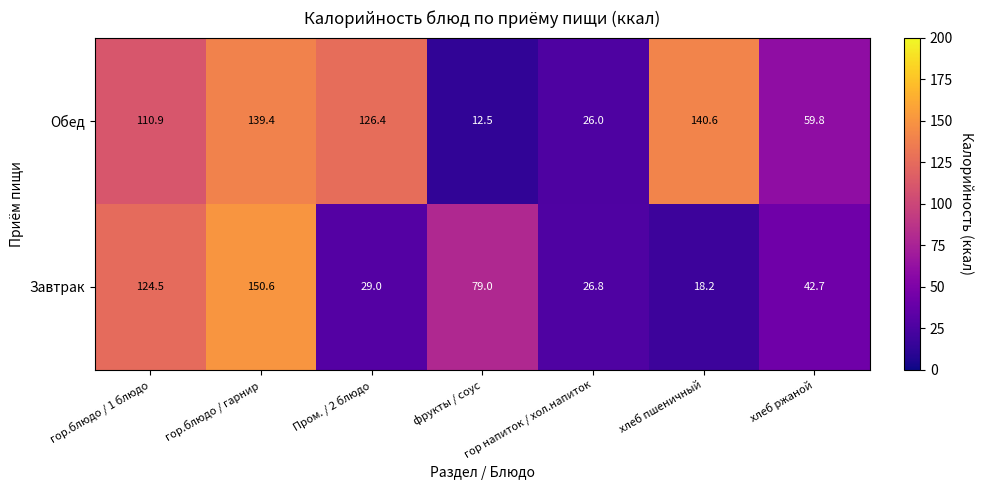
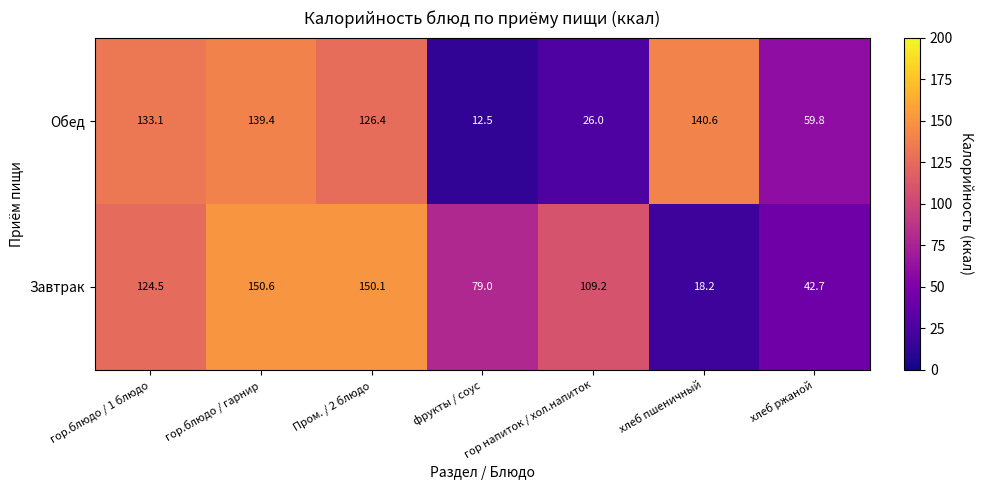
Обед, гор.блюдо / 1 блюдо: 110.9 -> 133.1
Завтрак, Пром. / 2 блюдо: 29.0 -> 150.1
Завтрак, гор напиток / хол.напиток: 26.8 -> 109.2
